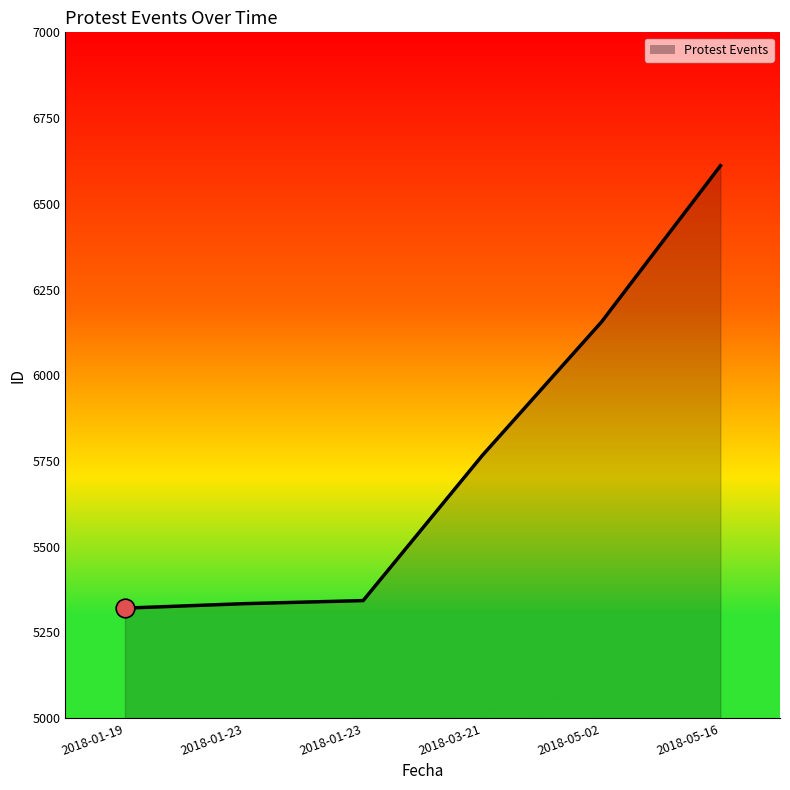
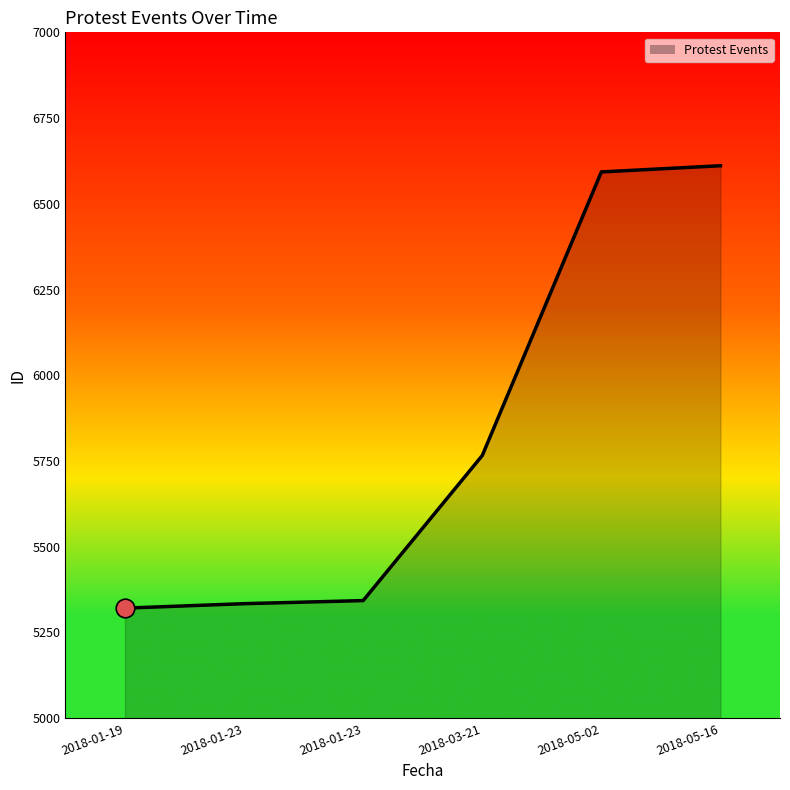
Protest Events, 2018-05-02: 6160 -> 6590
